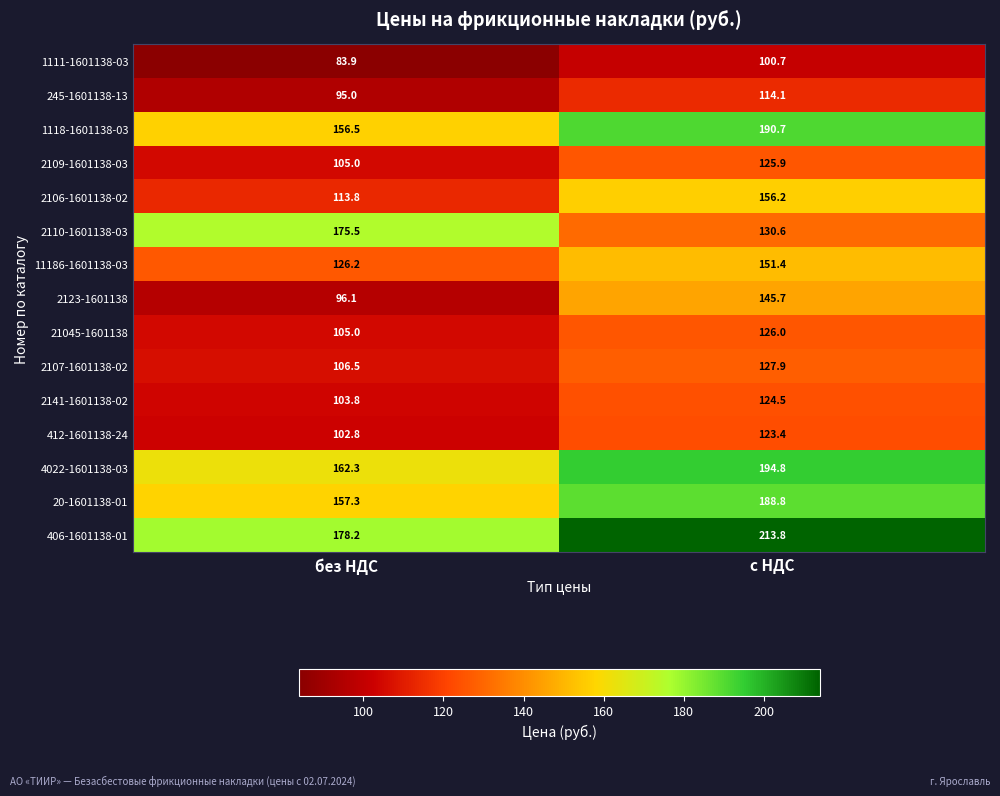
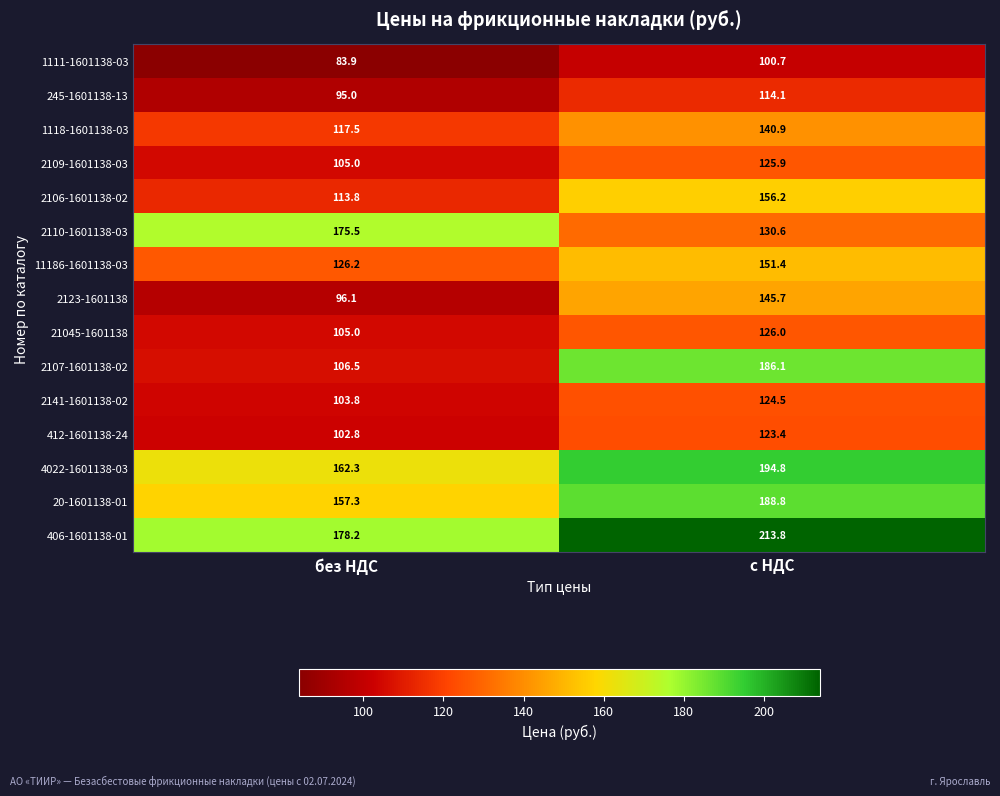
1118-1601138-03, без НДС: 156.5 -> 117.5
1118-1601138-03, с НДС: 190.7 -> 140.9
2107-1601138-02, с НДС: 127.9 -> 186.1
